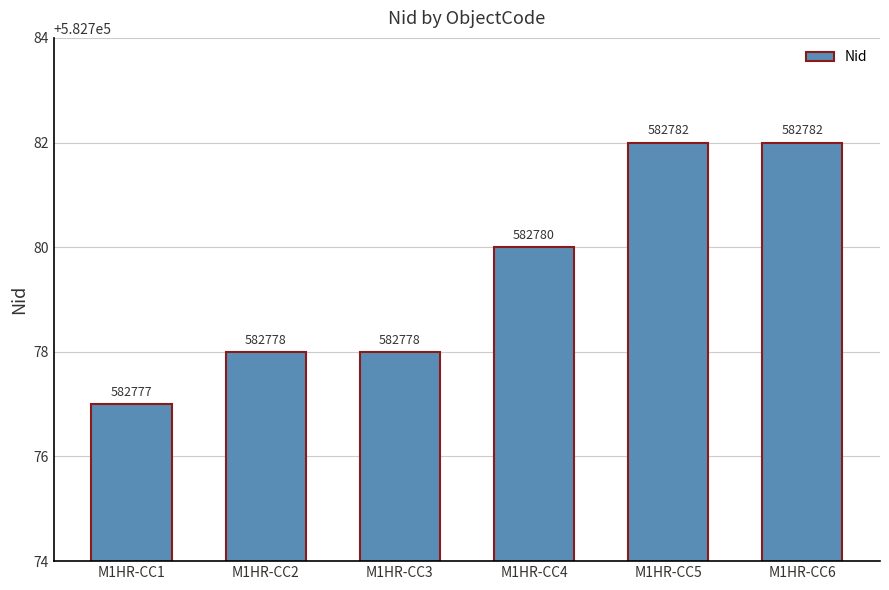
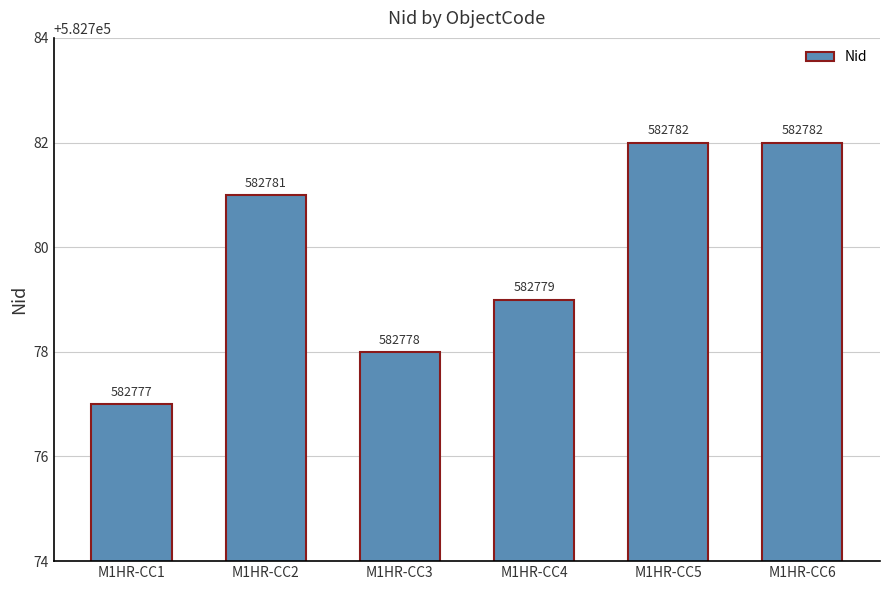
M1HR-CC2: 582778 -> 582781
M1HR-CC4: 582780 -> 582779
